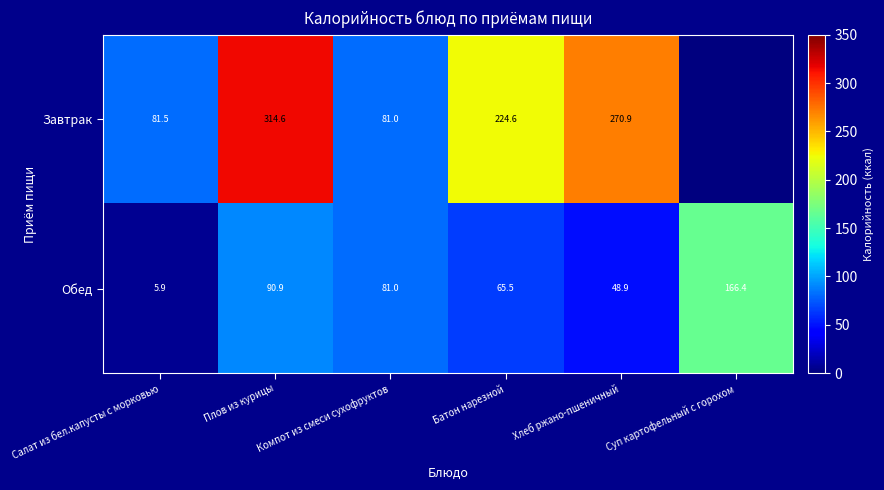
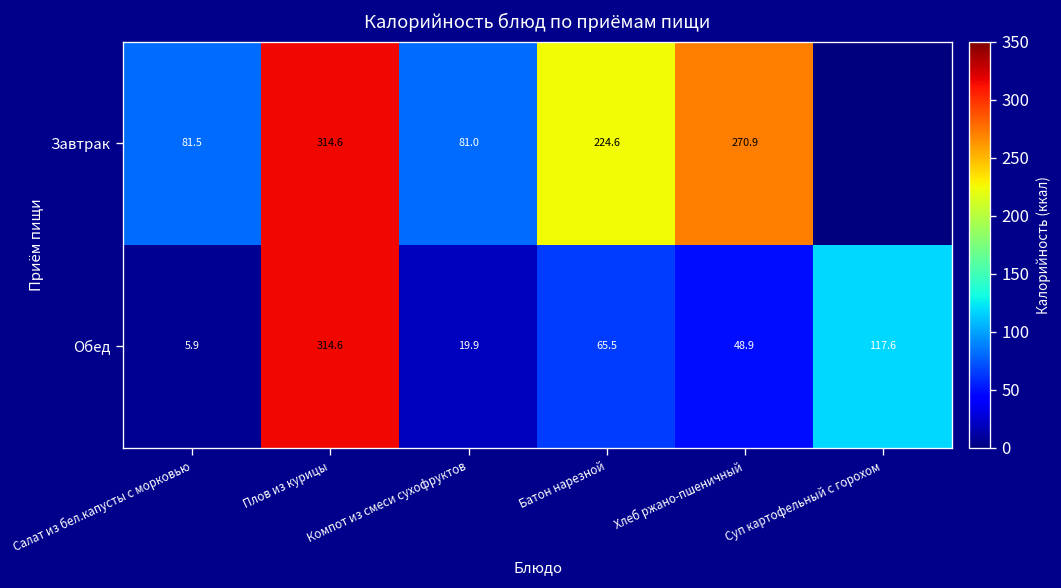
Обед, Плов из курицы: 90.9 -> 314.6
Обед, Компот из смеси сухофруктов: 81.0 -> 19.9
Обед, Суп картофельный с горохом: 166.4 -> 117.6
